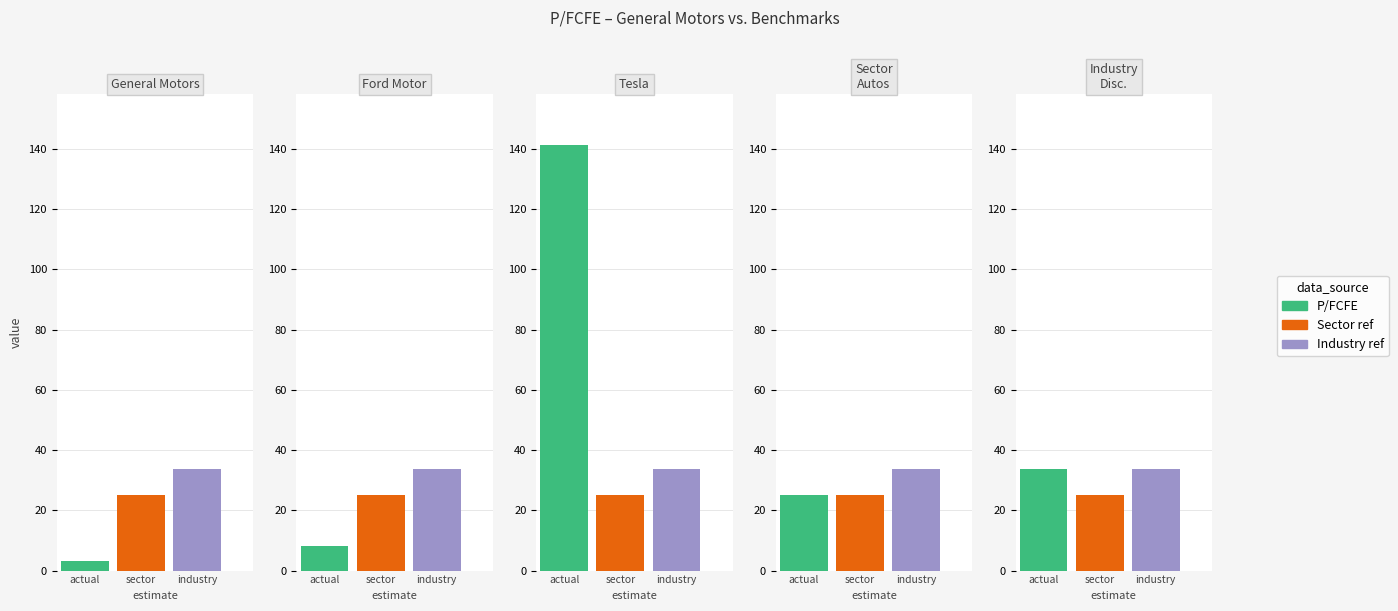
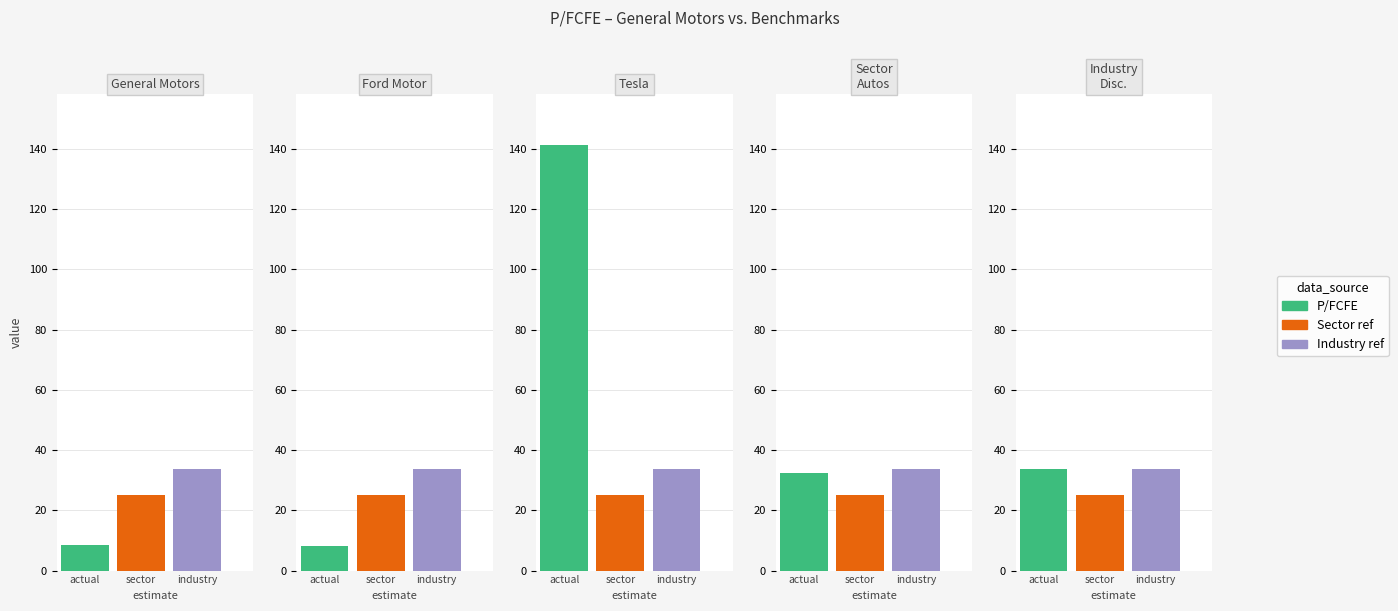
General Motors, actual: 3 -> 9
Sector Autos, actual: 25 -> 32
